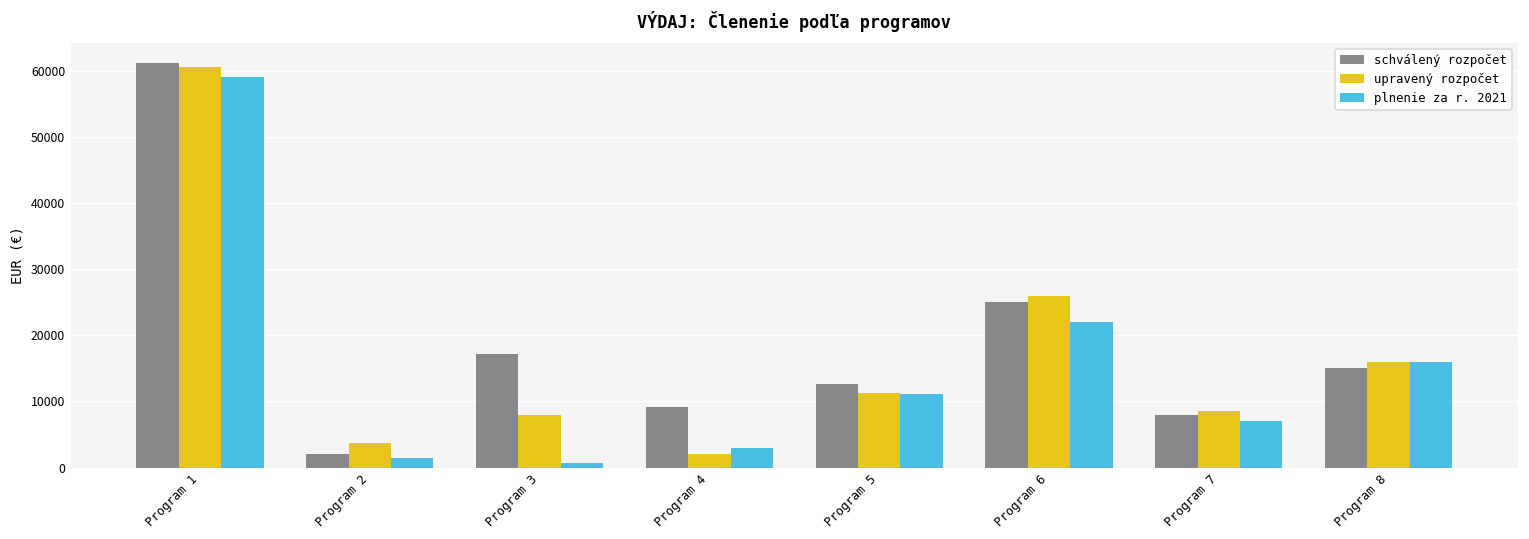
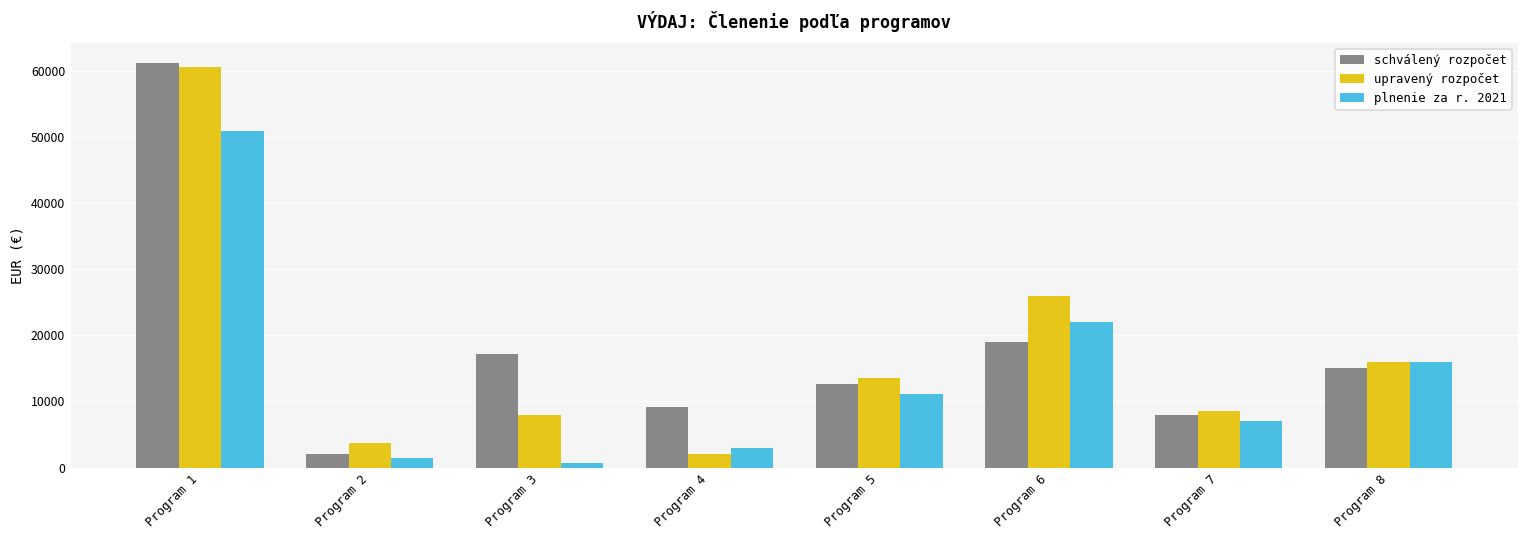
plnenie za r. 2021, Program 1: 59000 -> 51000
upravený rozpočet, Program 5: 11000 -> 14000
schválený rozpočet, Program 6: 25000 -> 19000
